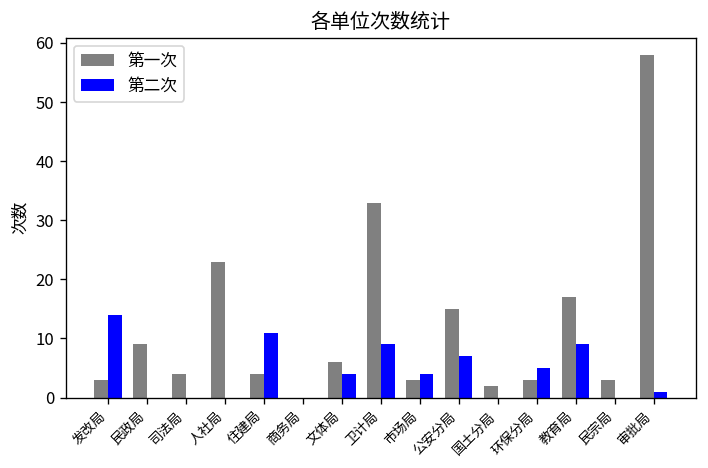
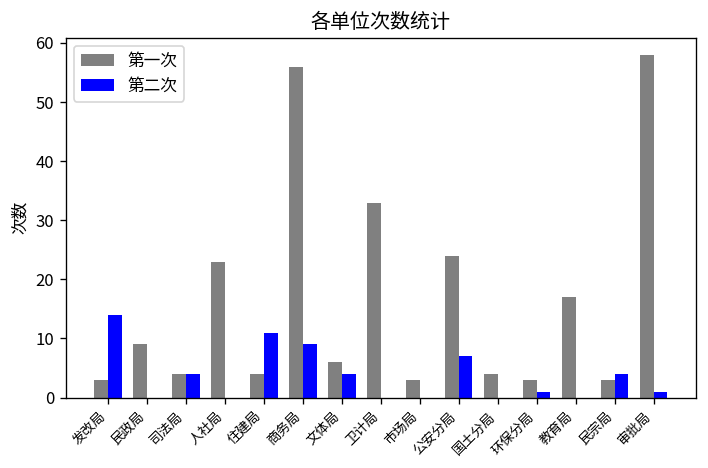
第二次, 司法局: 0 -> 4
第一次, 商务局: 0 -> 56
第二次, 商务局: 0 -> 9
第二次, 卫计局: 9 -> 0
第二次, 市场局: 4 -> 0
第一次, 公安分局: 15 -> 24
第一次, 国土分局: 2 -> 4
第二次, 环保分局: 5 -> 1
第二次, 教育局: 9 -> 0
第二次, 民宗局: 0 -> 4
